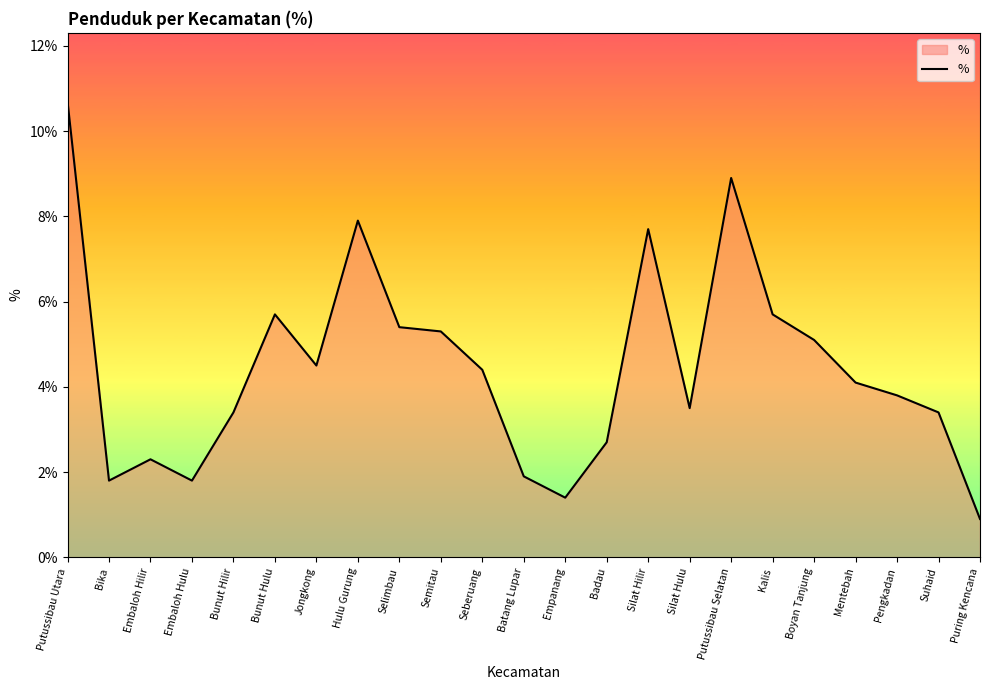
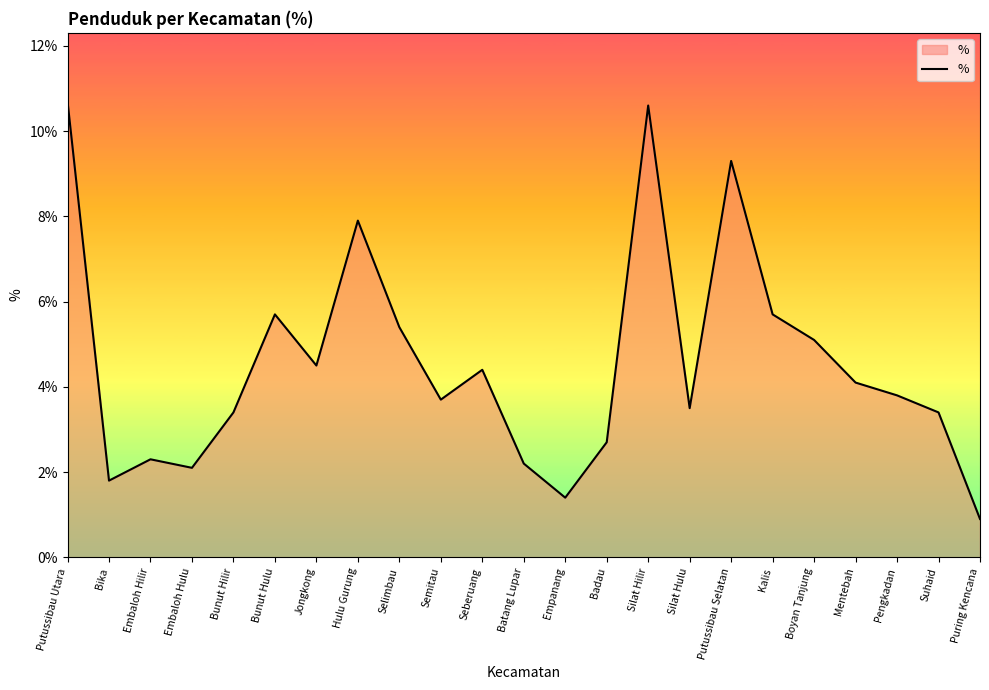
Embaloh Hulu: 1.8% -> 2.1%
Semitau: 5.3% -> 3.7%
Batang Lupar: 1.9% -> 2.2%
Silat Hilir: 7.7% -> 10.6%
Putussibau Selatan: 8.9% -> 9.3%
